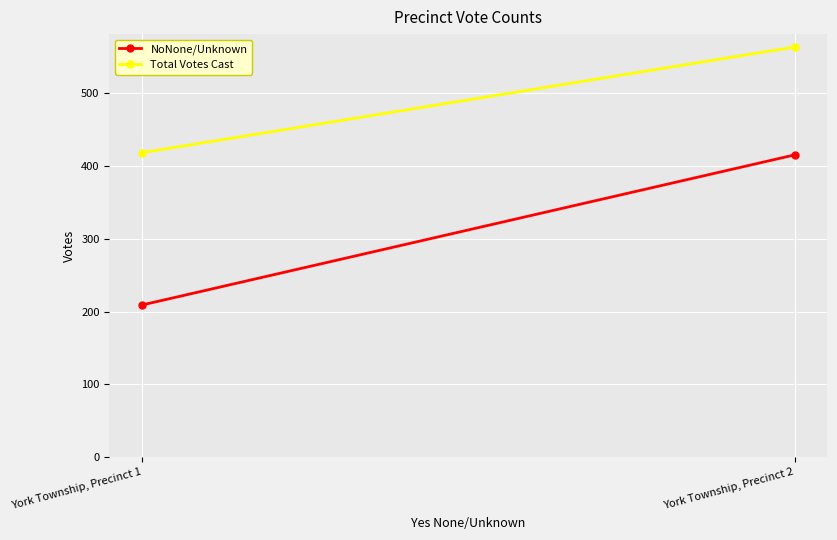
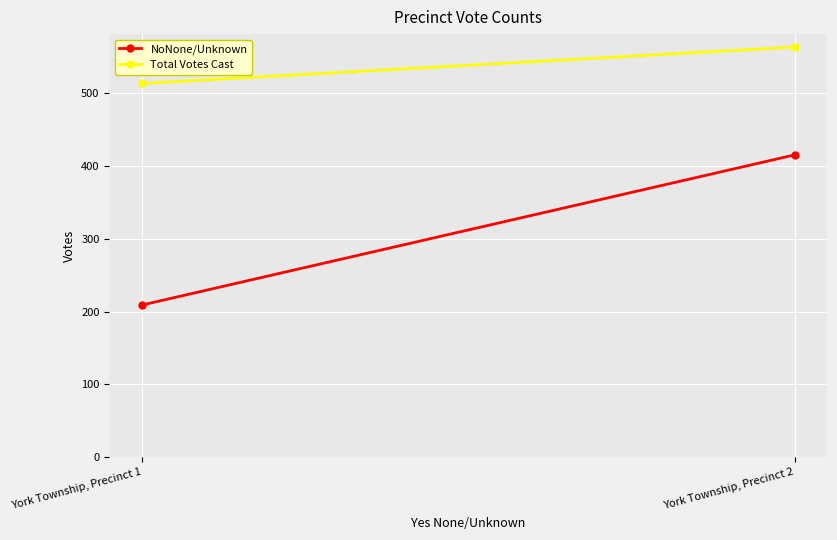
Total Votes Cast, York Township, Precinct 1: 420 -> 510
